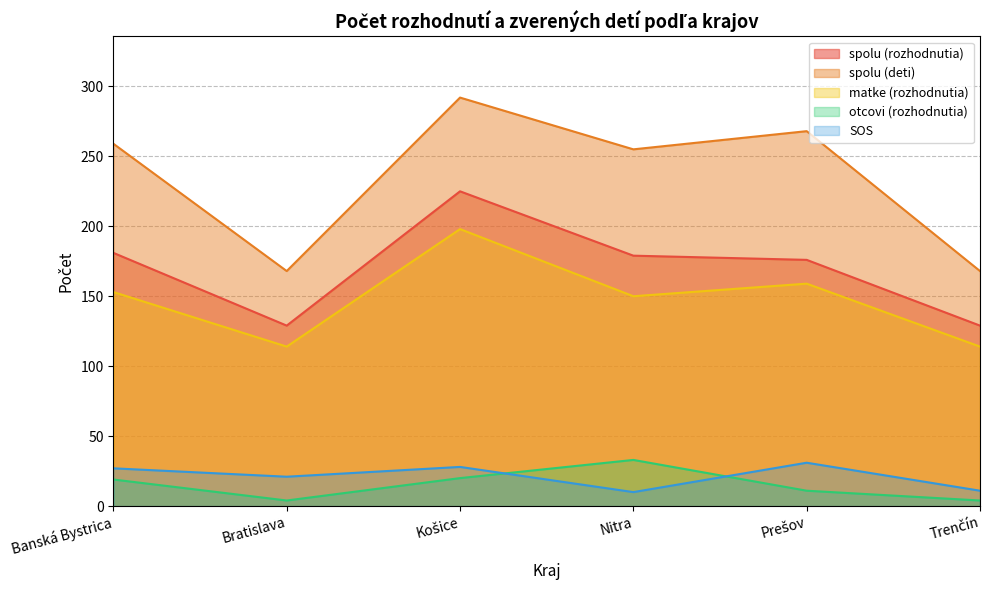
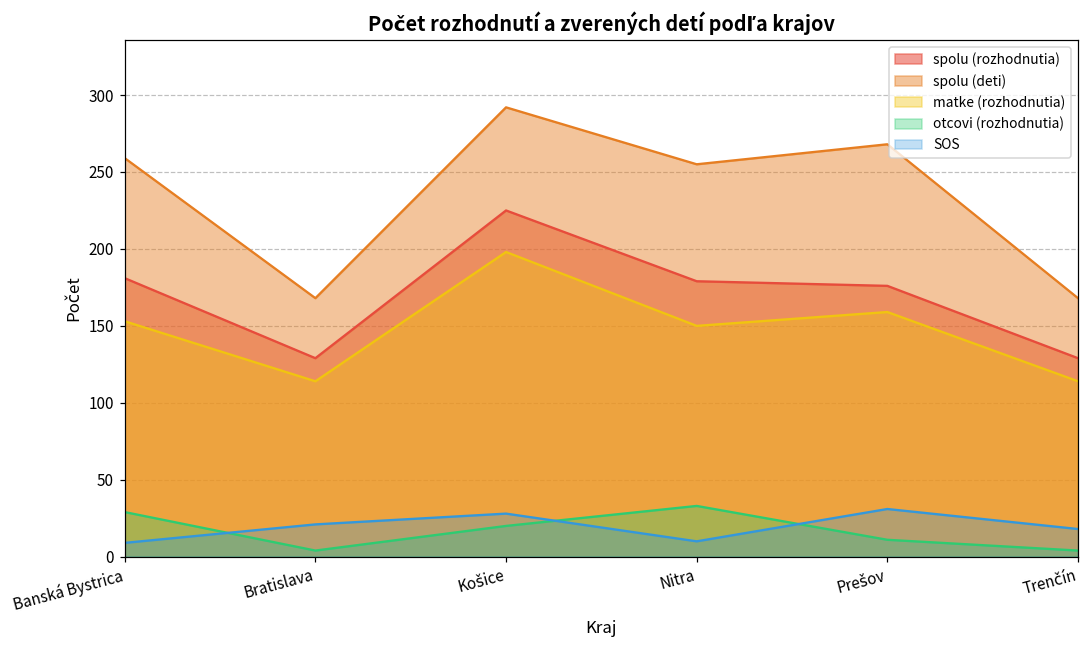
otcovi (rozhodnutia), Banská Bystrica: 19 -> 29
SOS, Banská Bystrica: 27 -> 9
SOS, Trenčín: 11 -> 18
